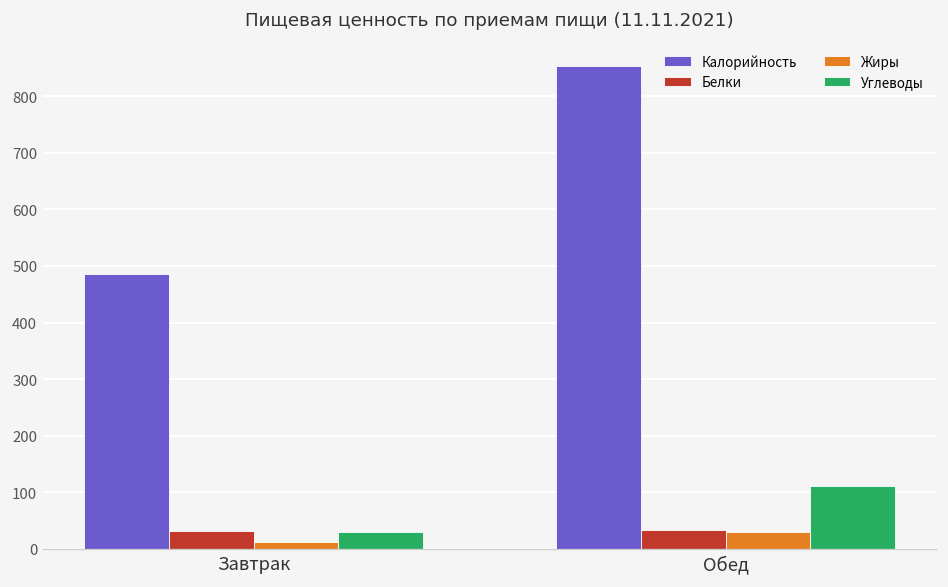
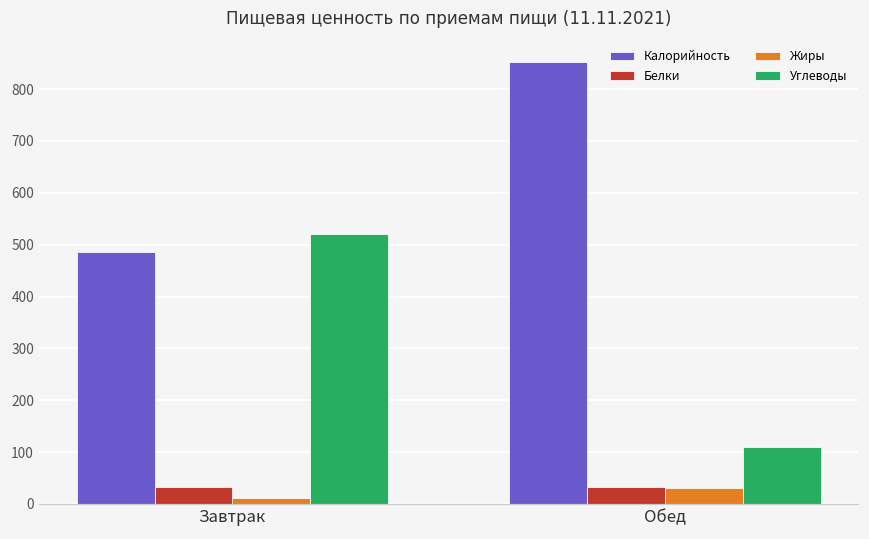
Углеводы, Завтрак: 30 -> 520
